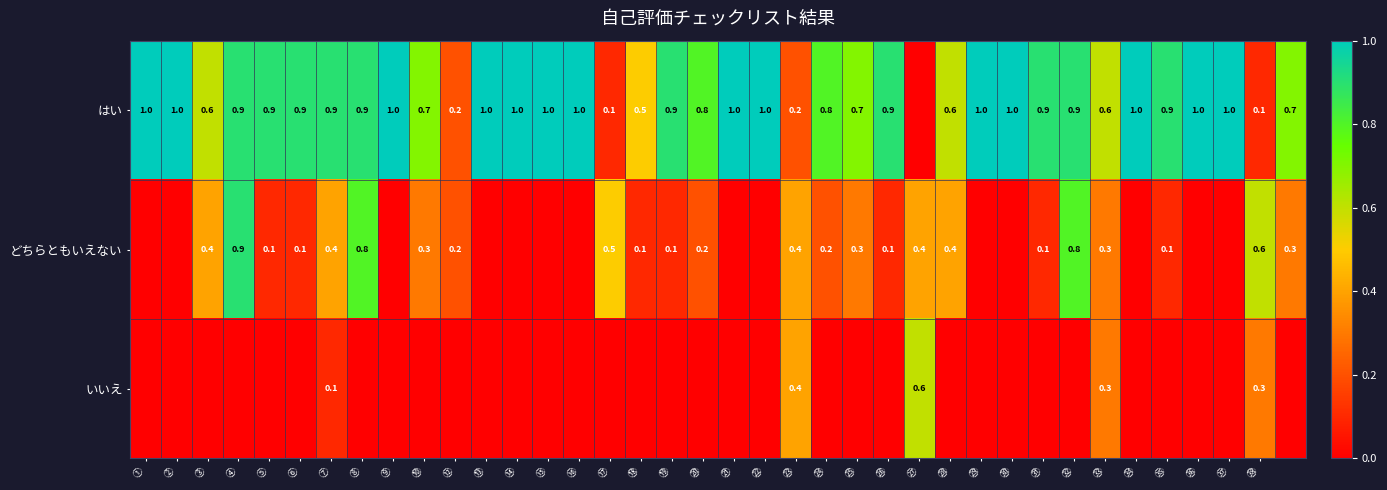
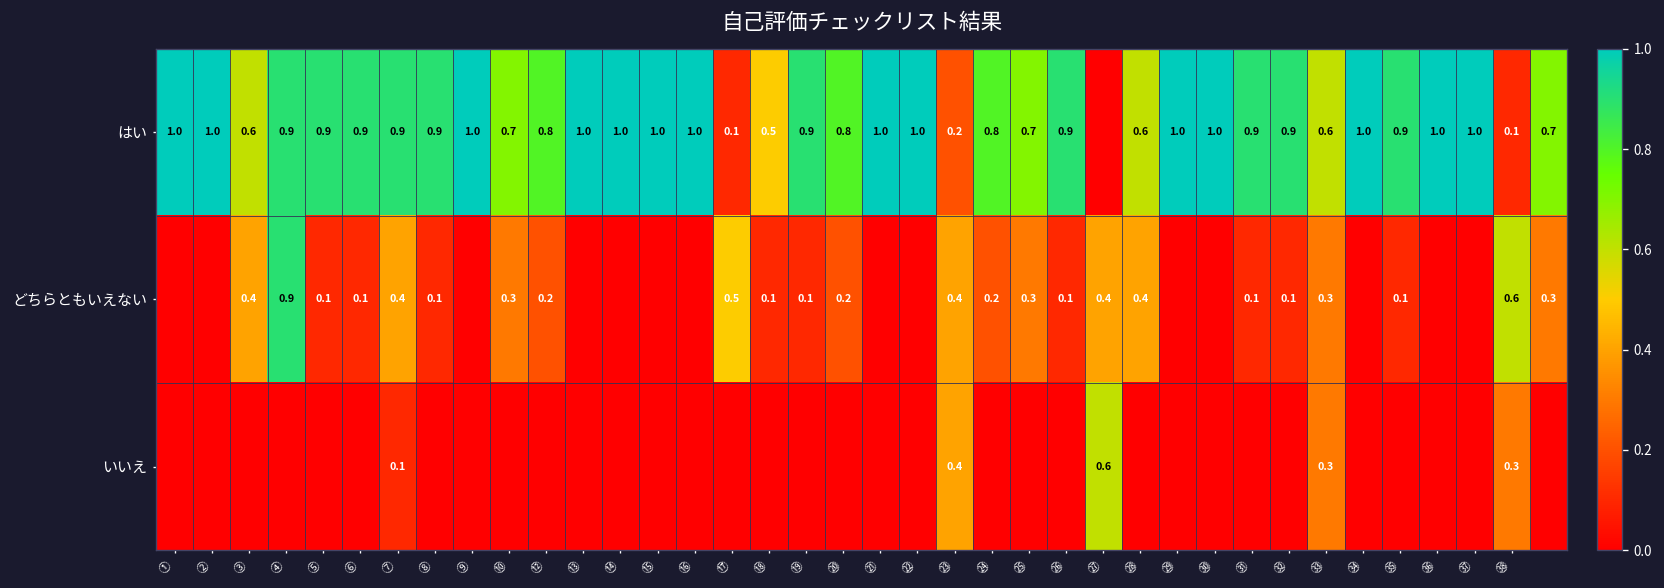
はい, ⑫: 0.2 -> 0.8
どちらともいえない, ⑧: 0.8 -> 0.1
どちらともいえない, ㉜: 0.8 -> 0.1
